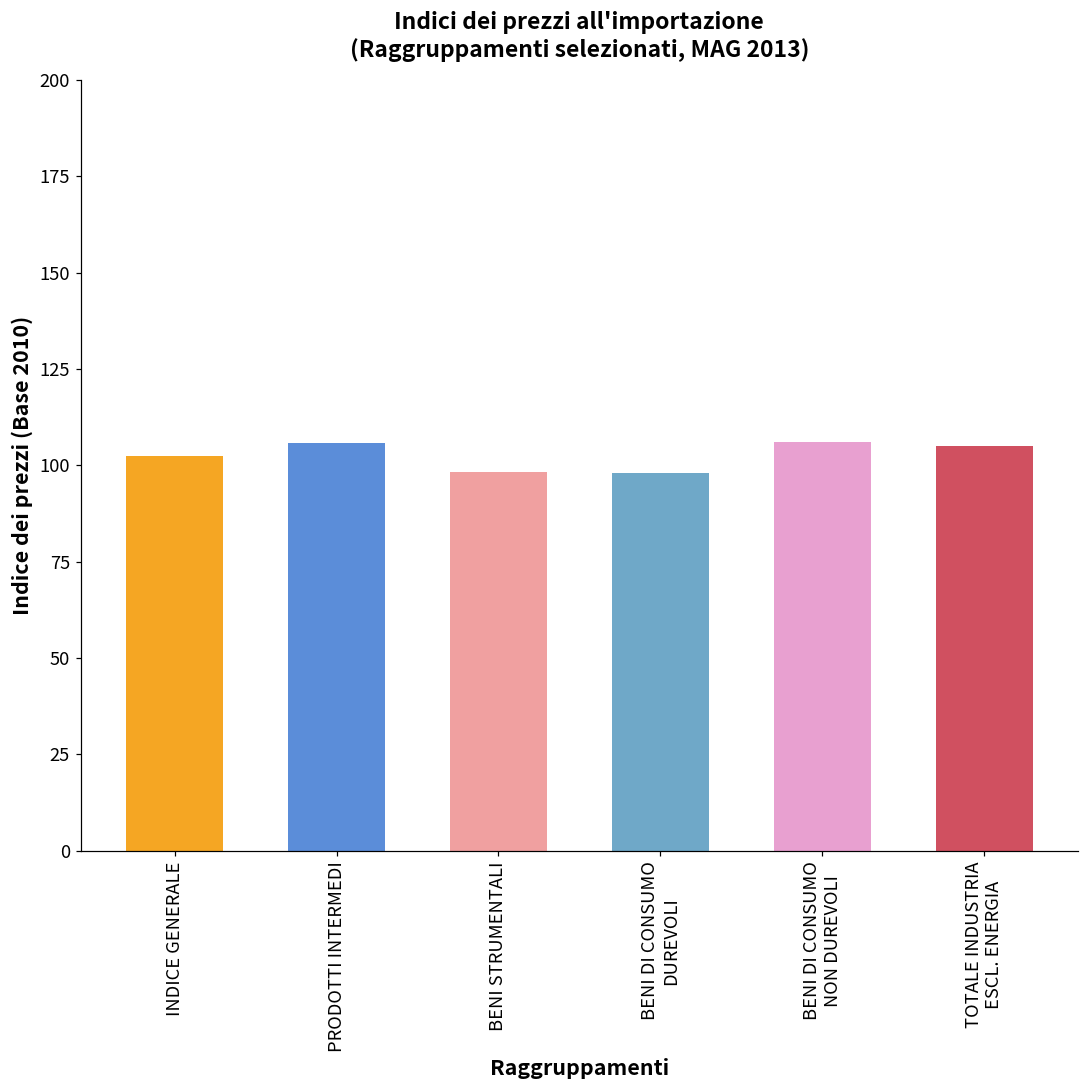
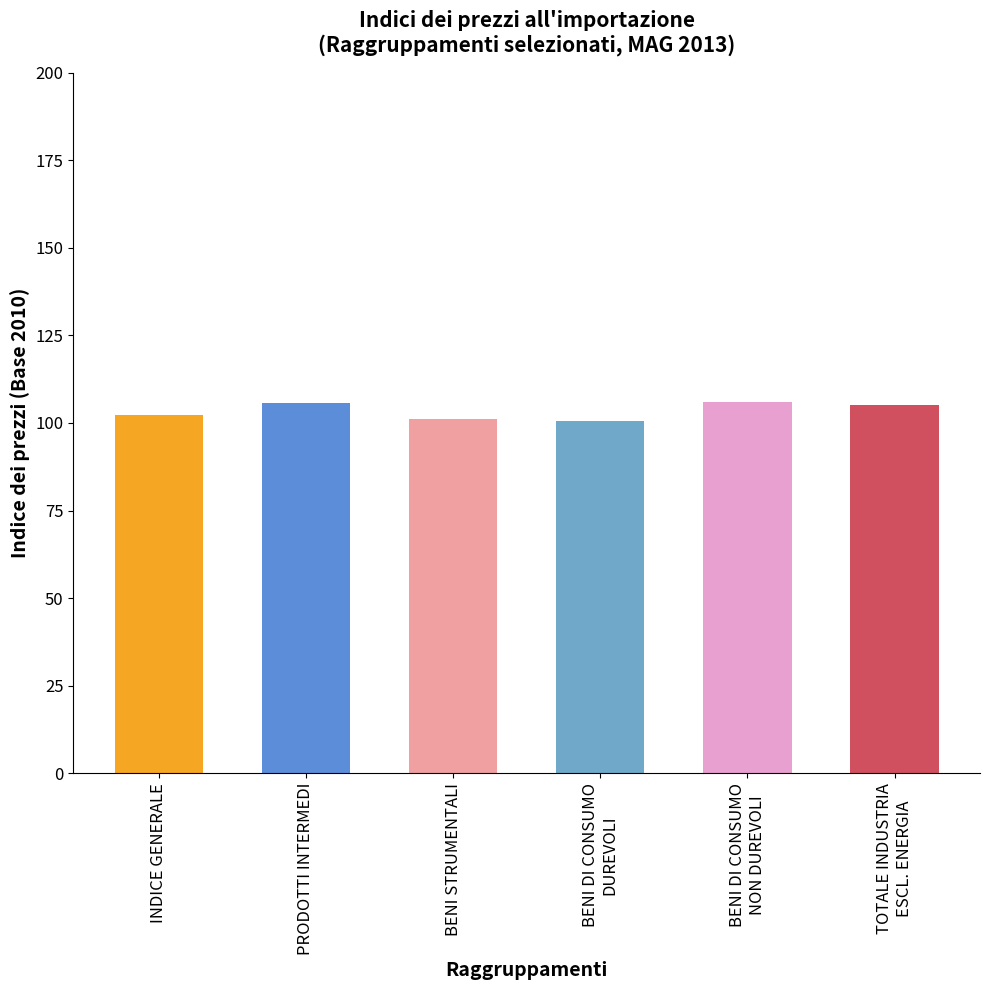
BENI STRUMENTALI: 98 -> 101
BENI DI CONSUMO DUREVOLI: 98 -> 101
